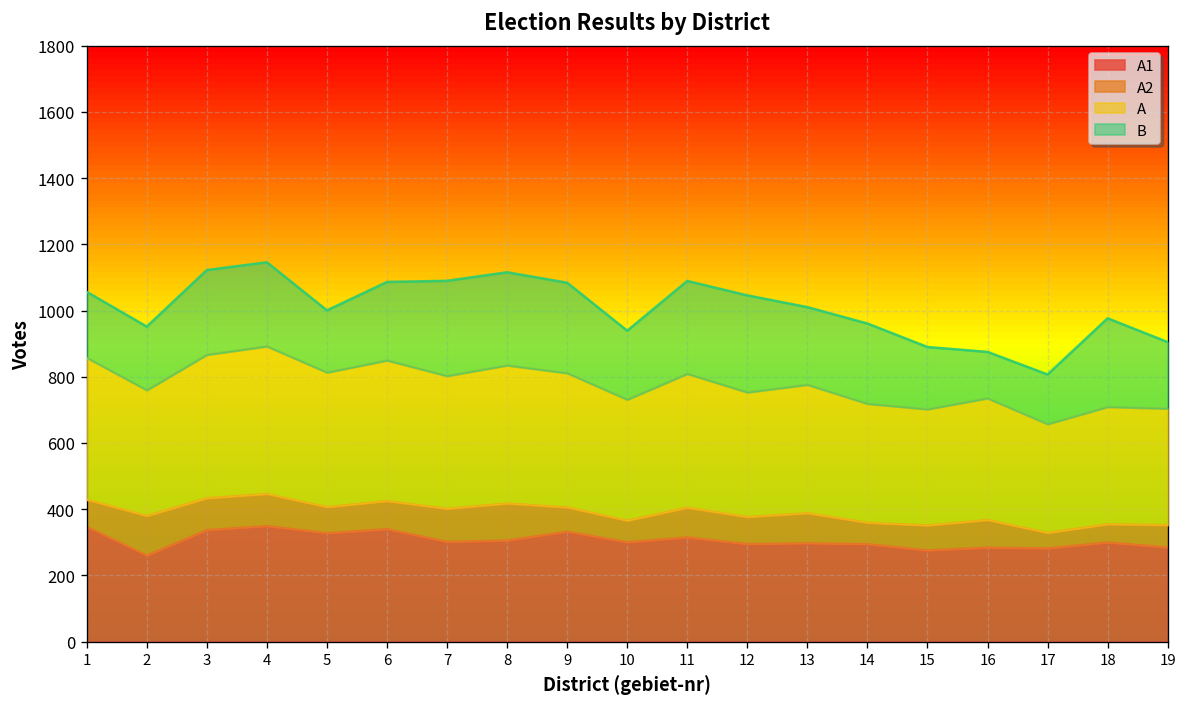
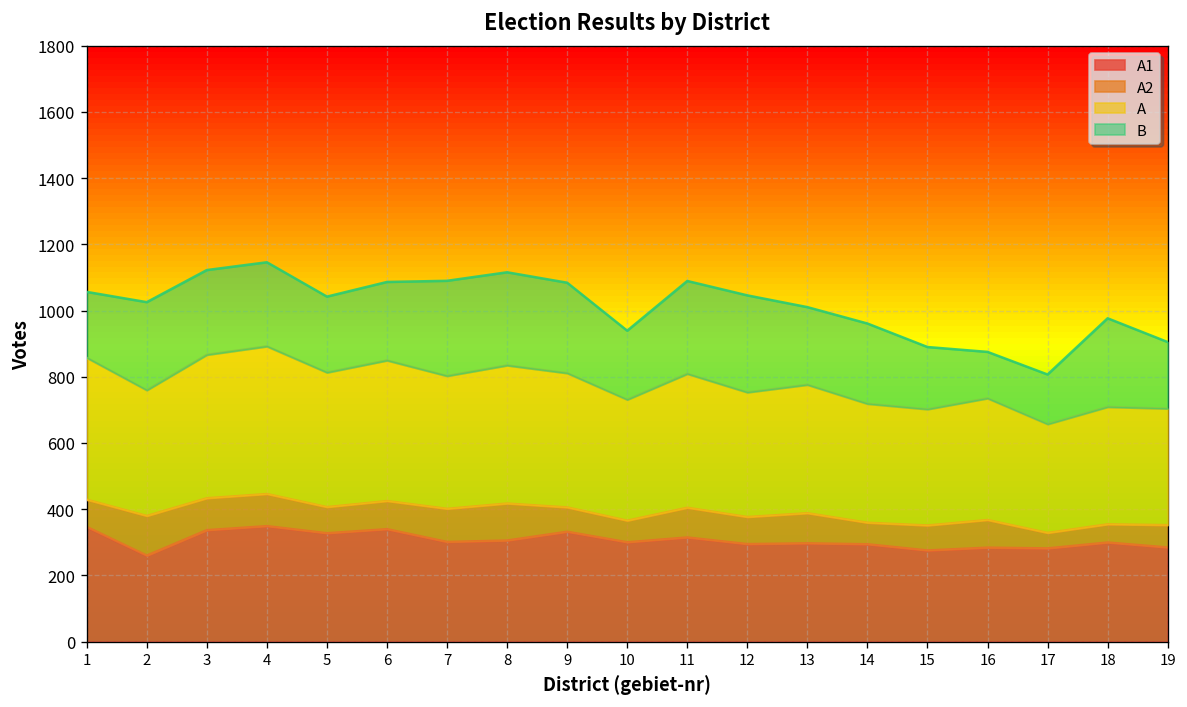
B, 2: 190 -> 270
B, 5: 190 -> 230
